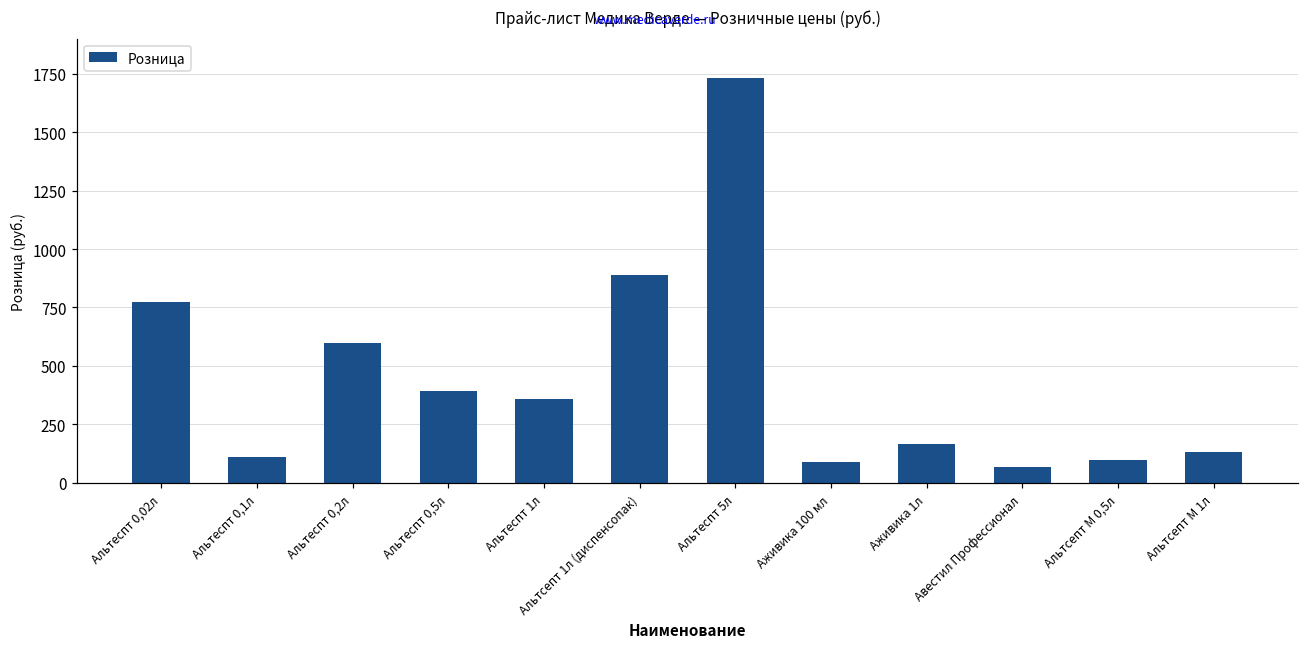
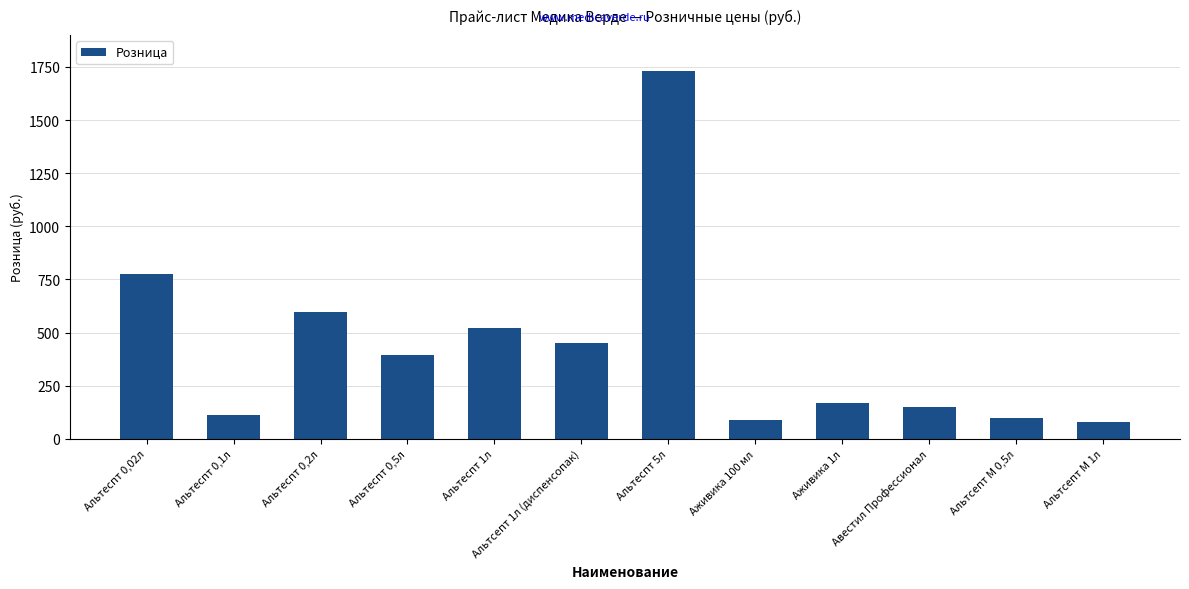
Альтеспт 1л: 360 -> 520
Альтсепт 1л (диспенсопак): 890 -> 450
Авестил Профессионал: 70 -> 150
Альтсепт М 1л: 130 -> 80
